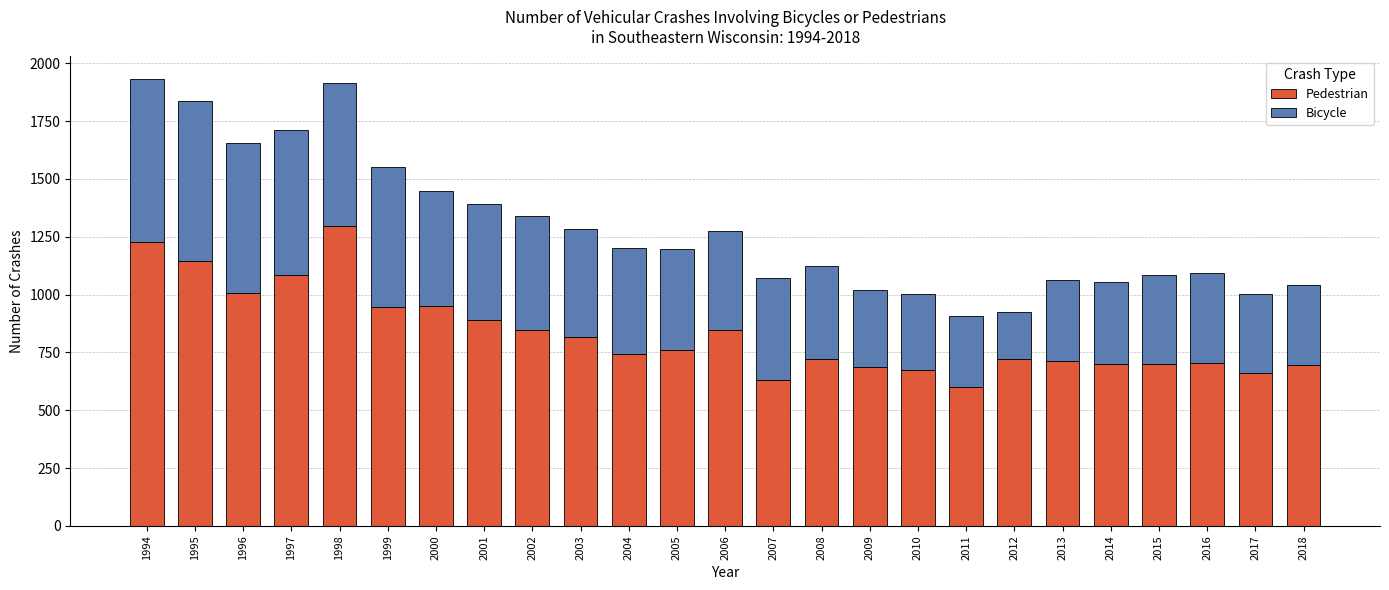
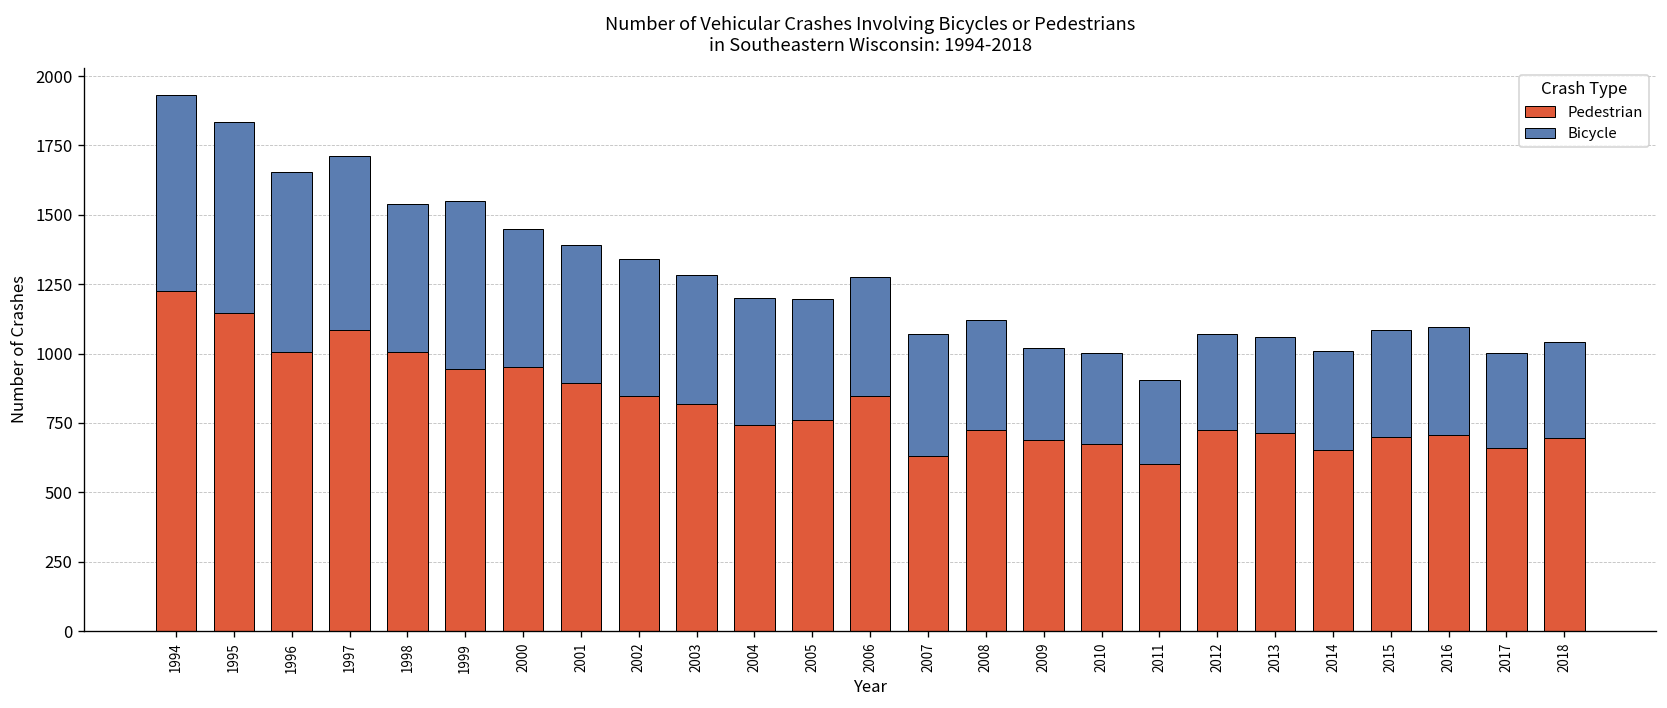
Pedestrian, 1998: 1300 -> 1010
Bicycle, 1998: 620 -> 540
Bicycle, 2012: 200 -> 350
Pedestrian, 2014: 700 -> 650
